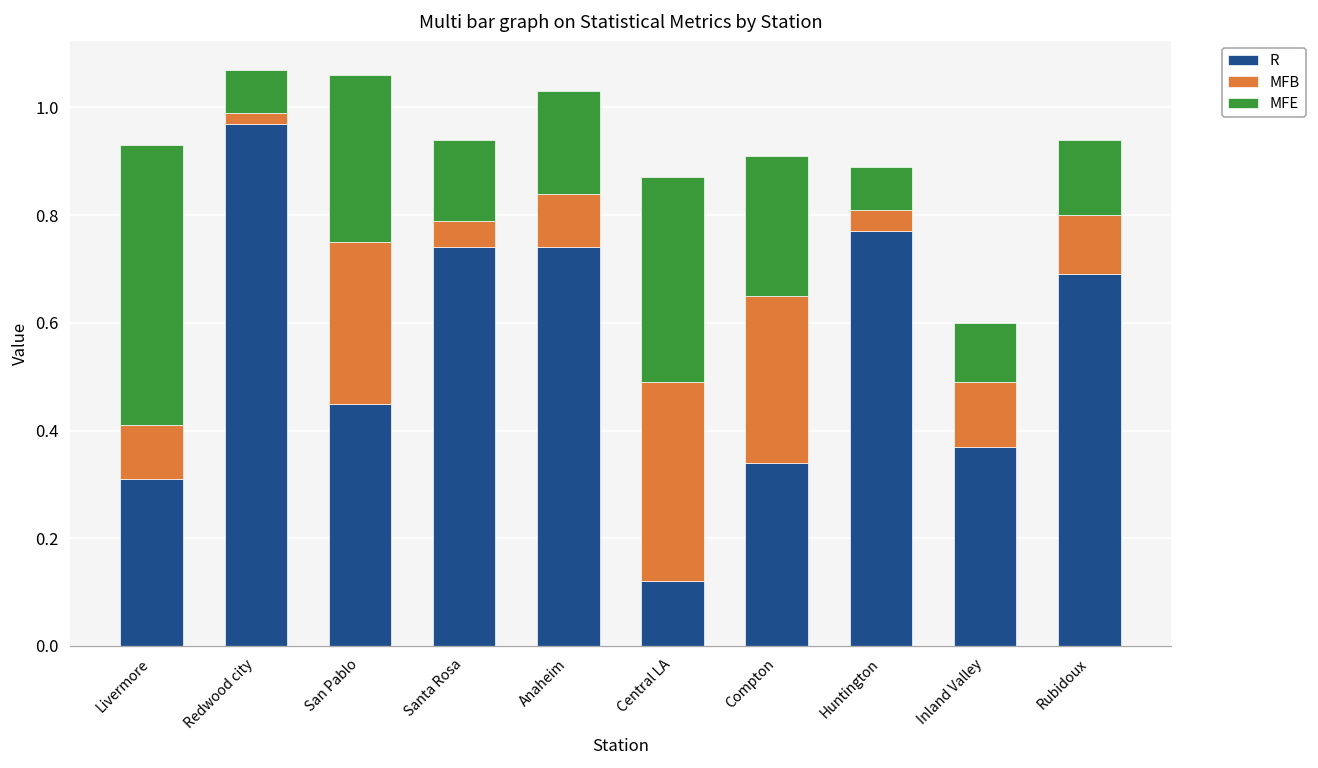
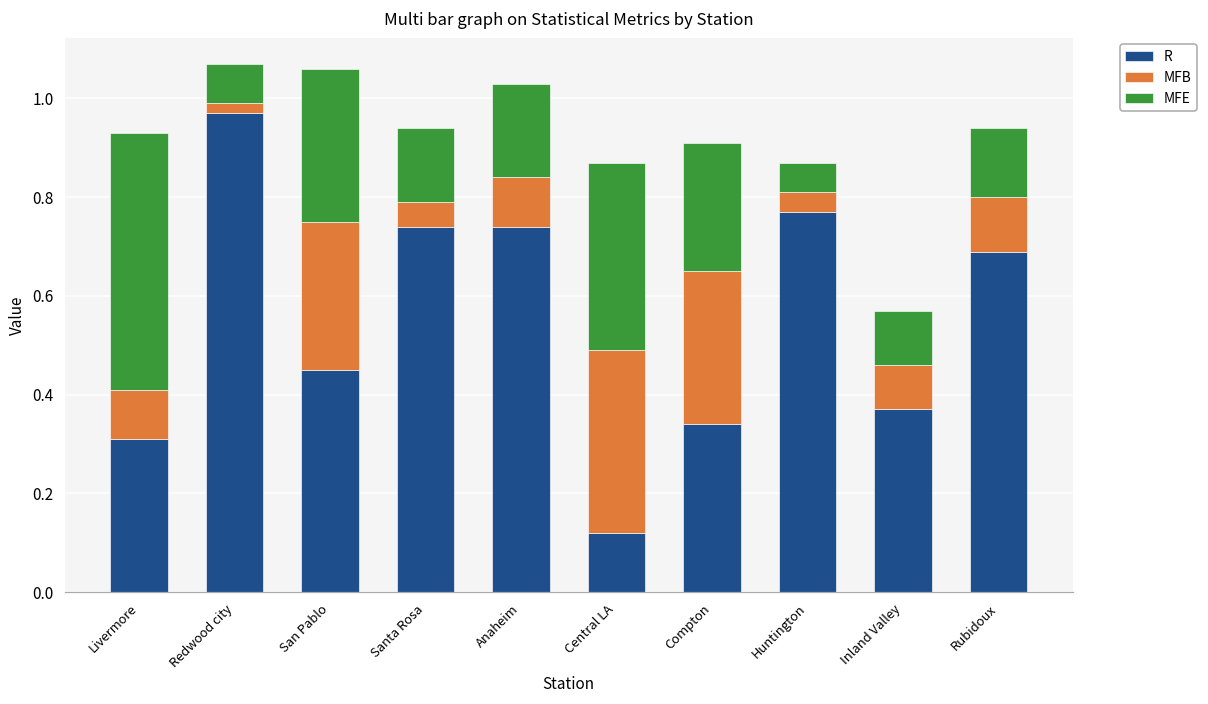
MFE, Huntington: 0.08 -> 0.06
MFB, Inland Valley: 0.12 -> 0.09
